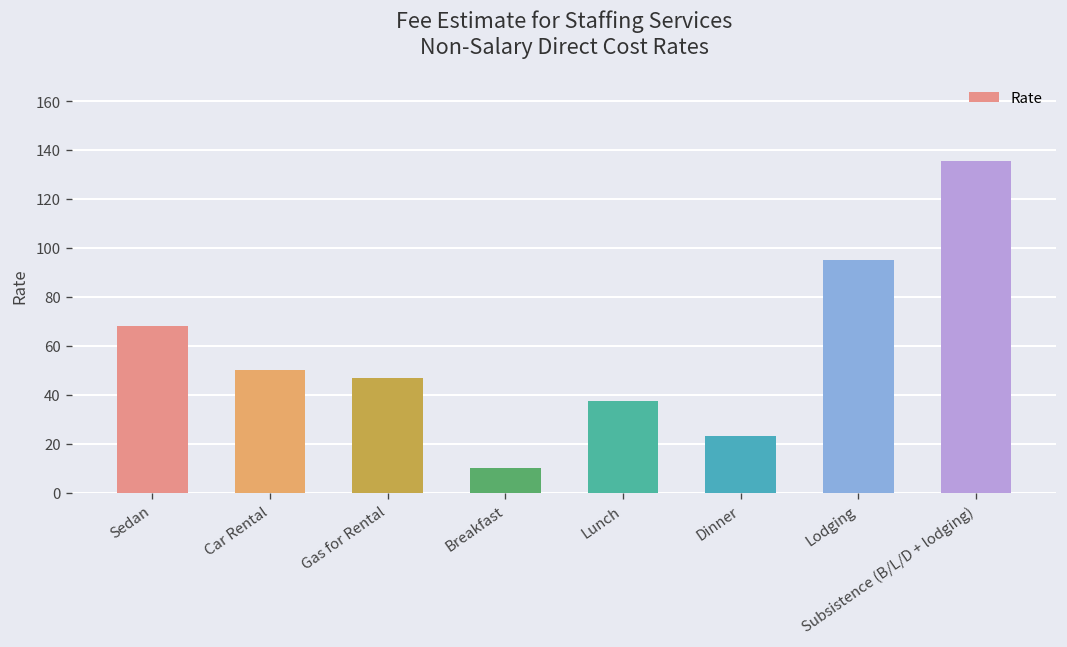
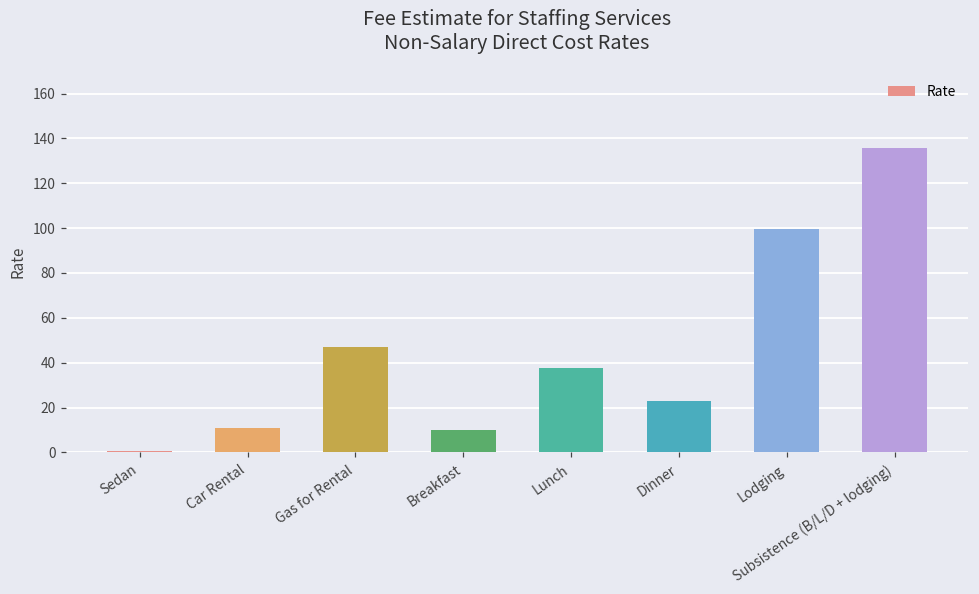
Sedan: 68 -> 1
Car Rental: 50 -> 11
Lodging: 95 -> 100
